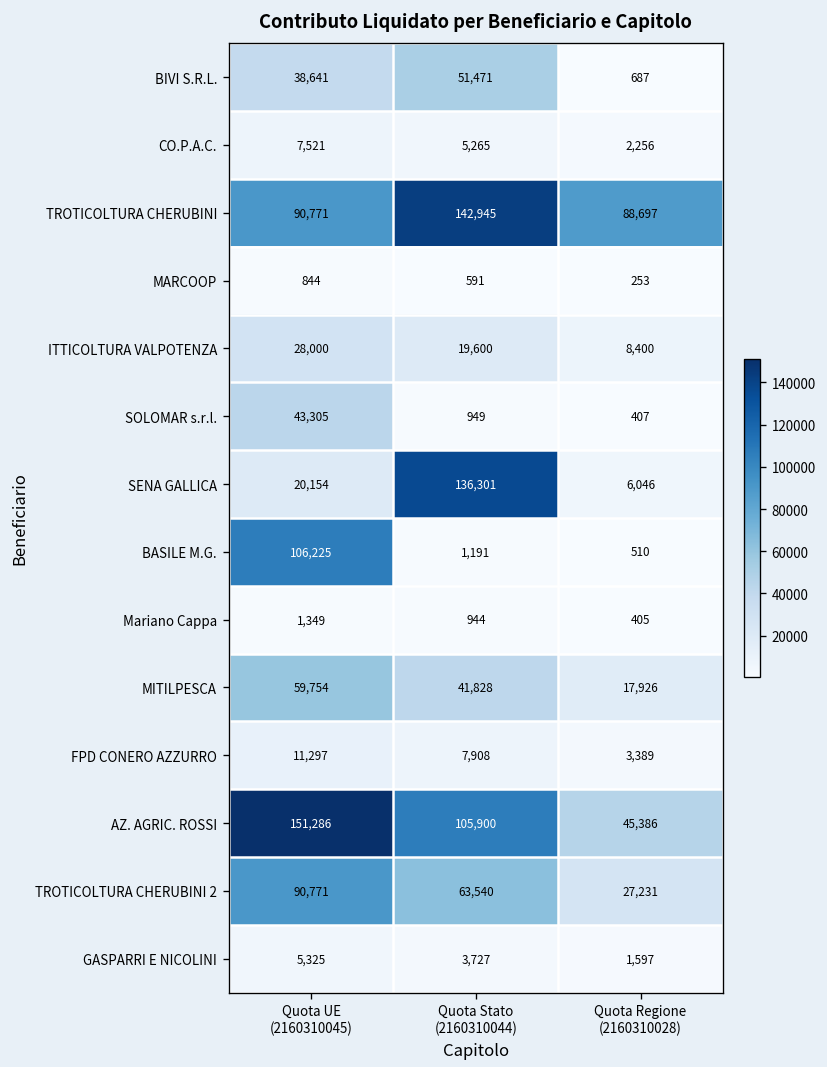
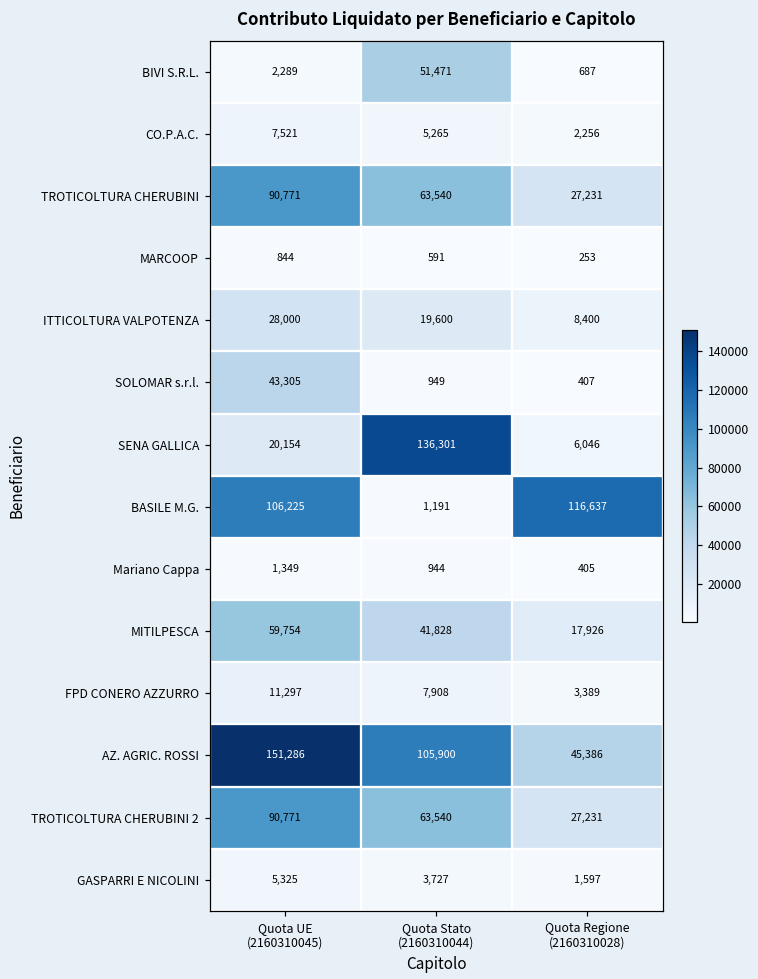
BIVI S.R.L., Quota UE (2160310045): 38,641 -> 2,289
TROTICOLTURA CHERUBINI, Quota Stato (2160310044): 142,945 -> 63,540
TROTICOLTURA CHERUBINI, Quota Regione (2160310028): 88,697 -> 27,231
BASILE M.G., Quota Regione (2160310028): 510 -> 116,637
